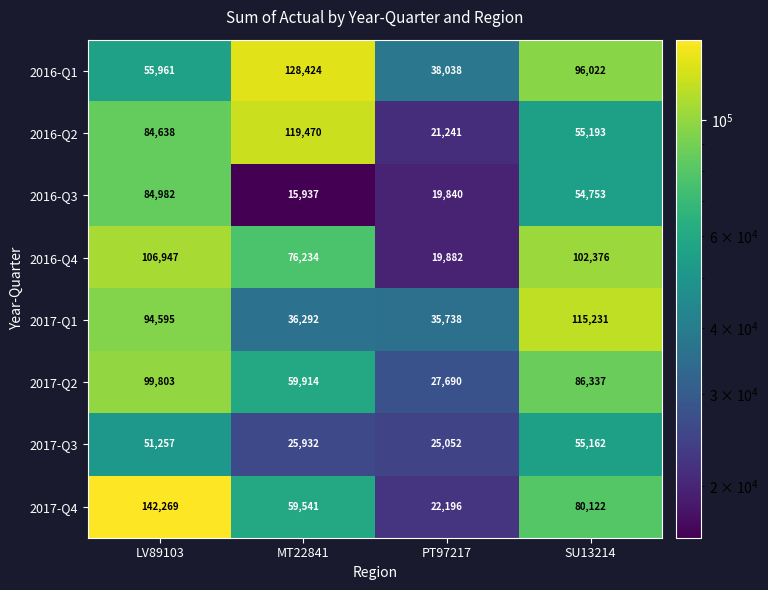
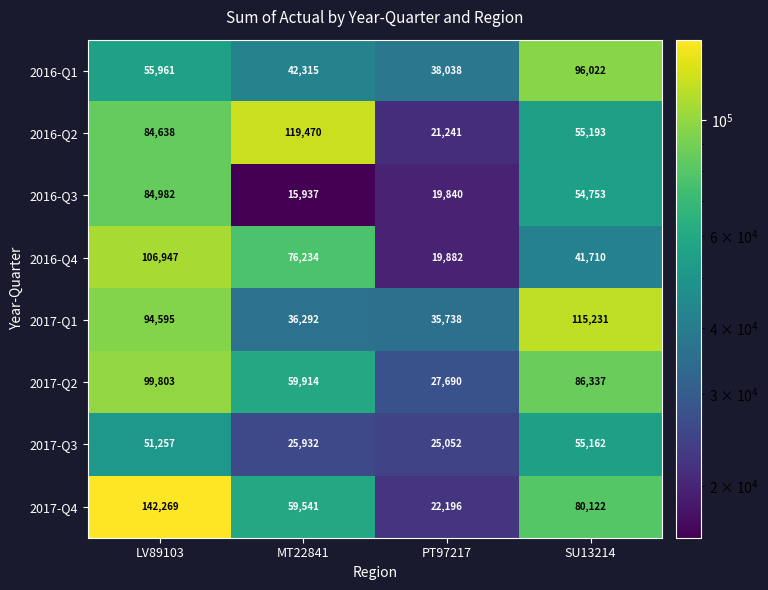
2016-Q1, MT22841: 128,424 -> 42,315
2016-Q4, SU13214: 102,376 -> 41,710
